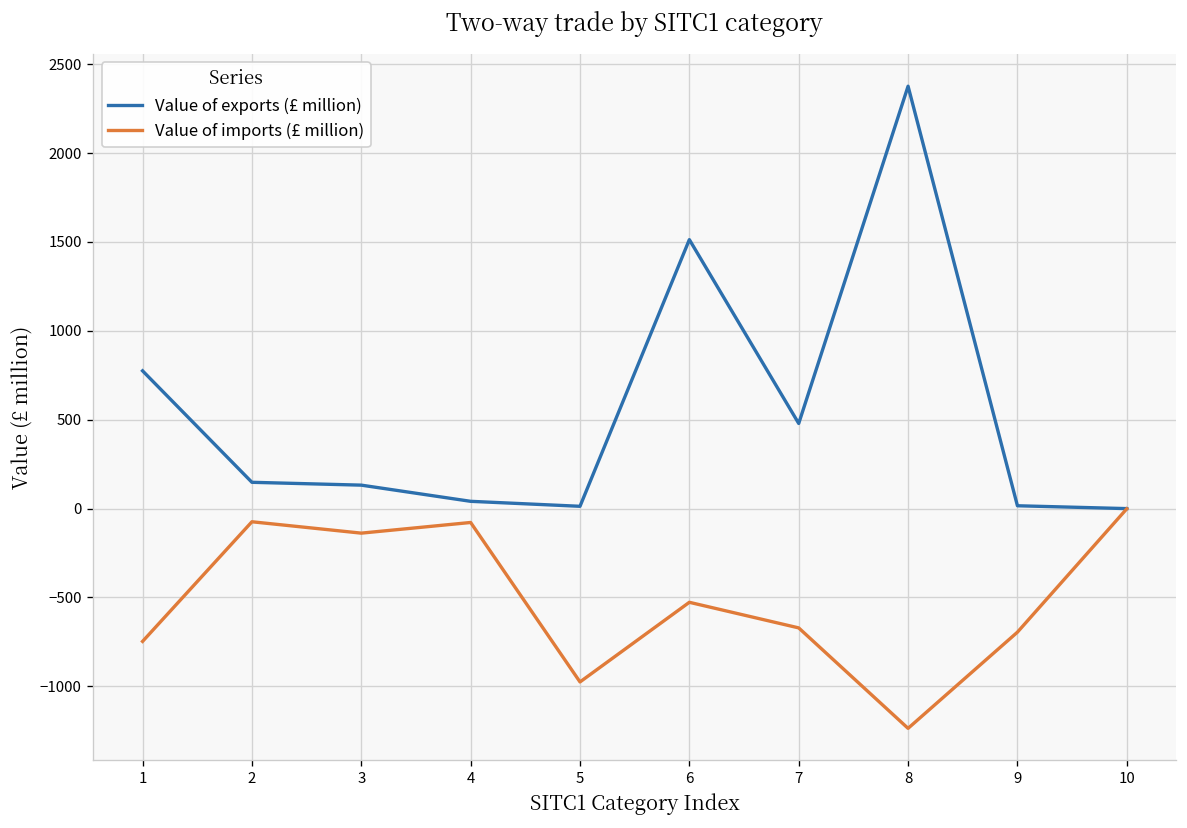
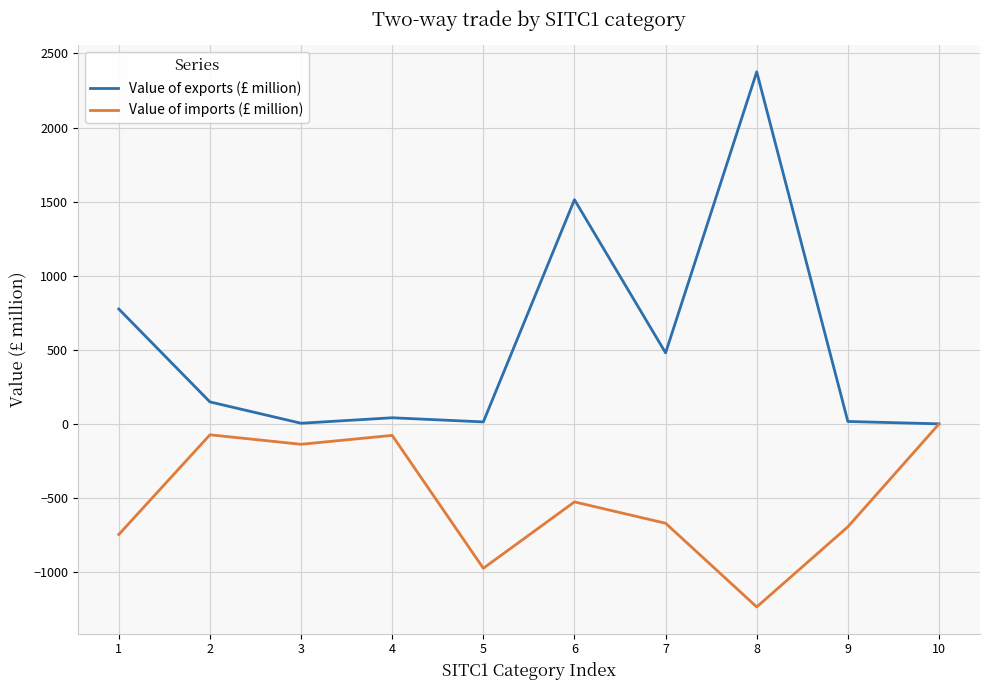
Value of exports (£ million), 3: 130 -> 0
